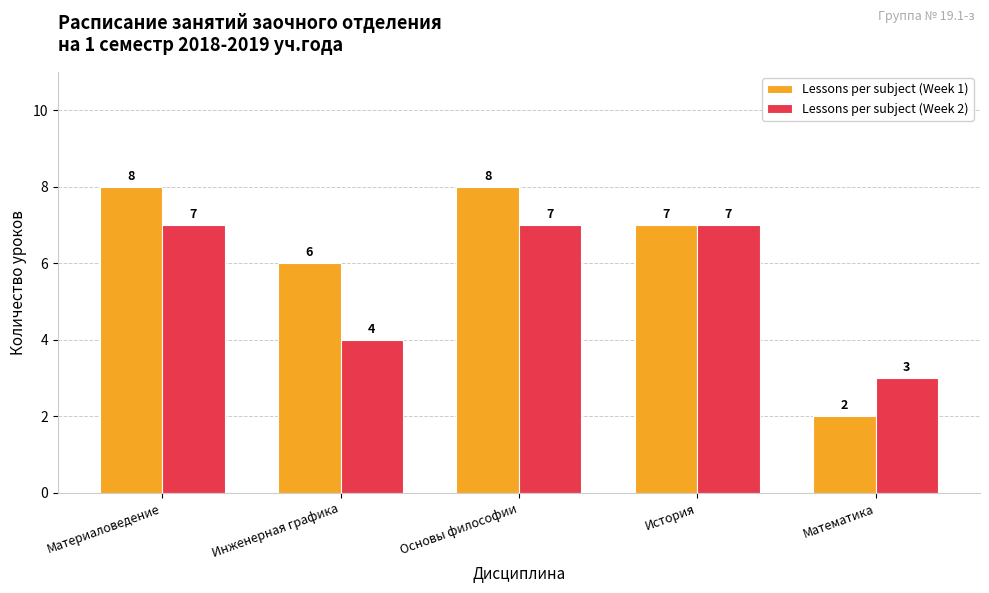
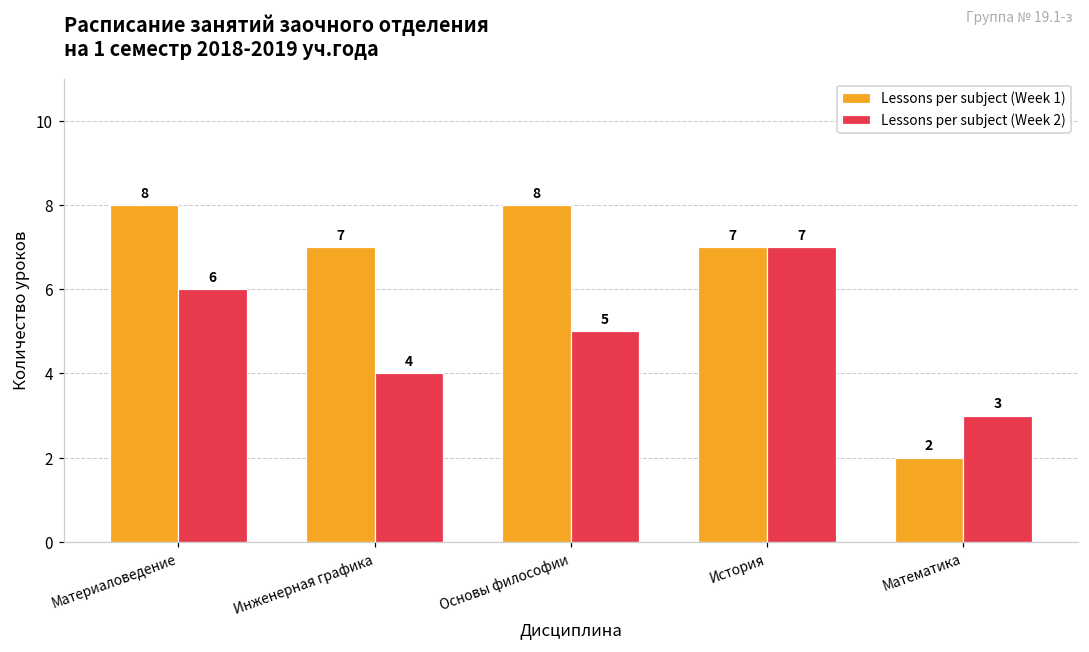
Lessons per subject (Week 2), Материаловедение: 7 -> 6
Lessons per subject (Week 1), Инженерная графика: 6 -> 7
Lessons per subject (Week 2), Основы философии: 7 -> 5
